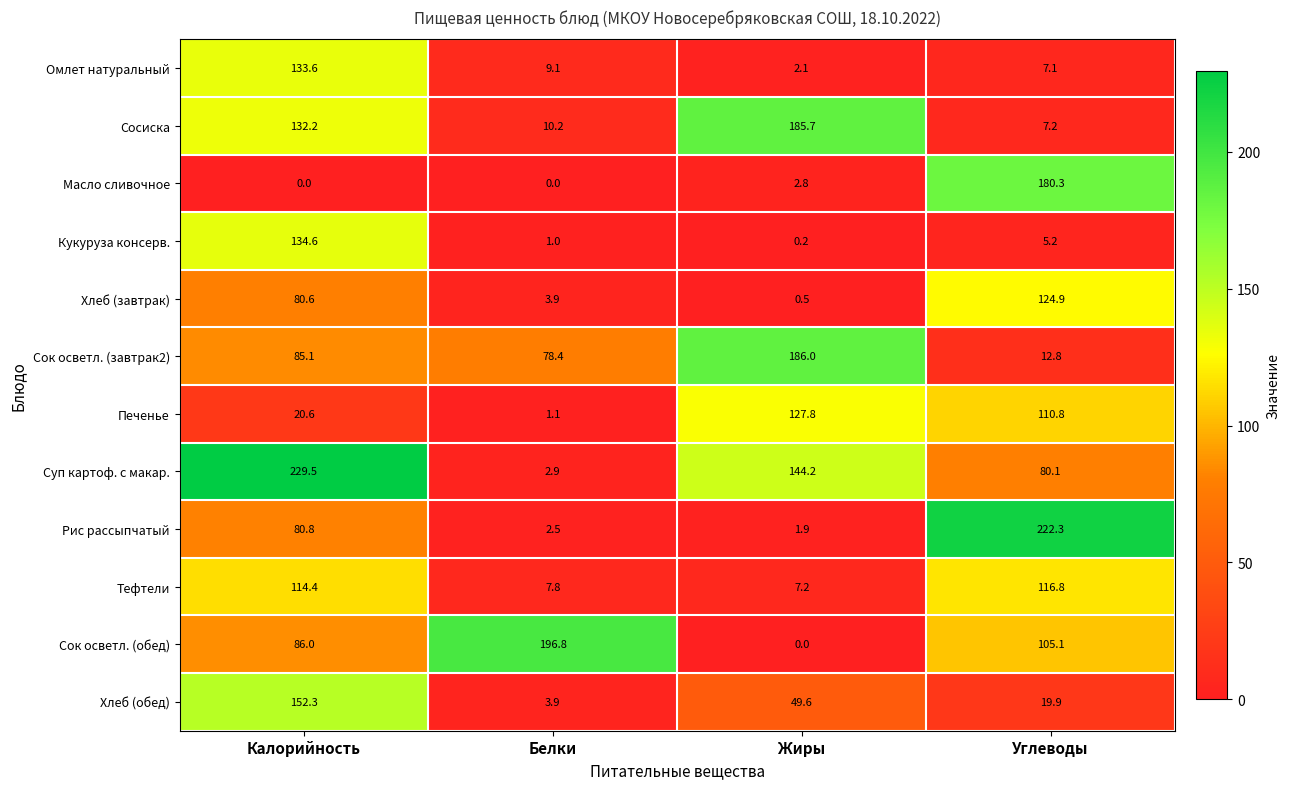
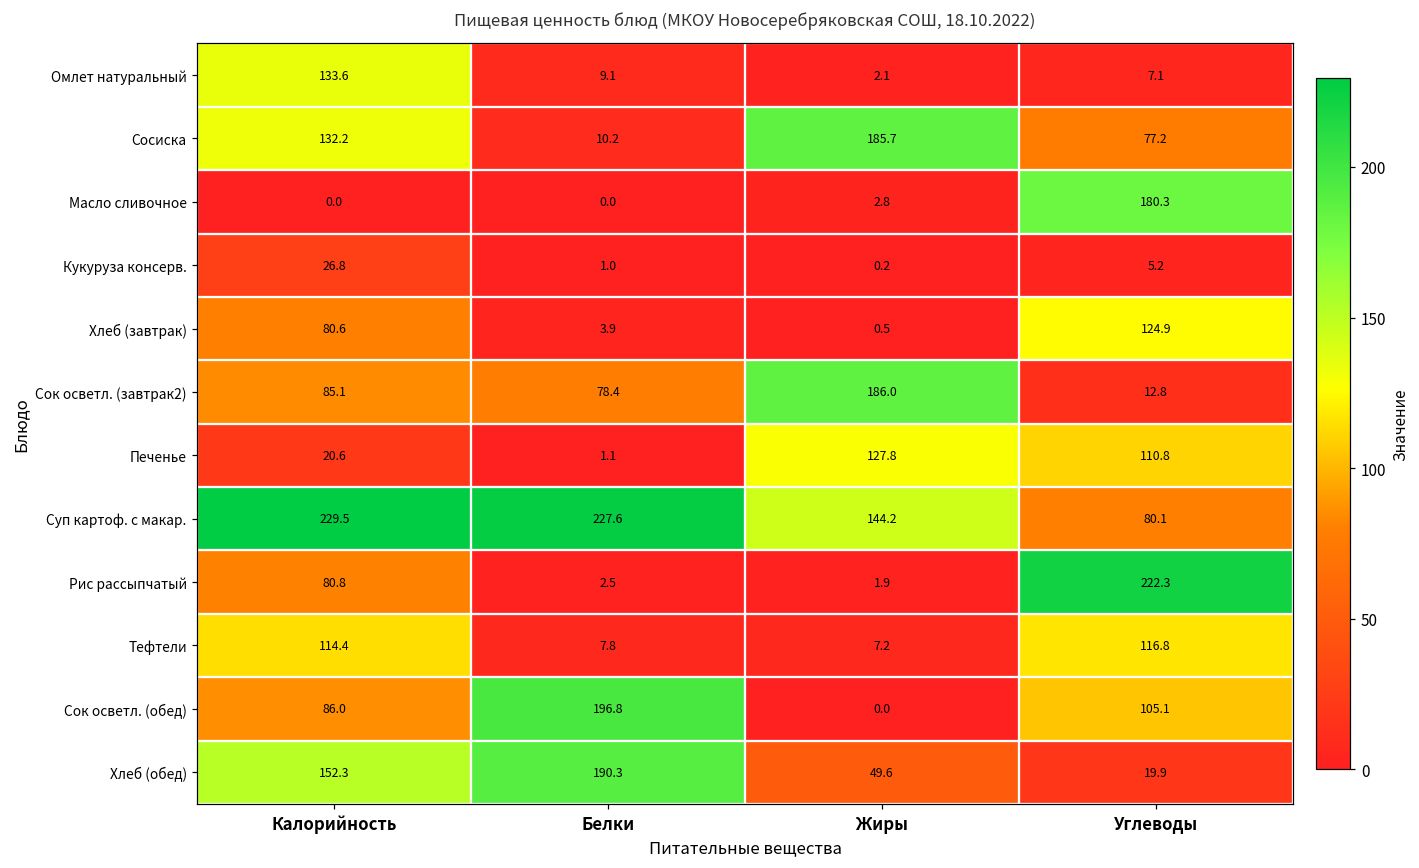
Сосиска, Углеводы: 7.2 -> 77.2
Кукуруза консерв., Калорийность: 134.6 -> 26.8
Суп картоф. с макар., Белки: 2.9 -> 227.6
Хлеб (обед), Белки: 3.9 -> 190.3
